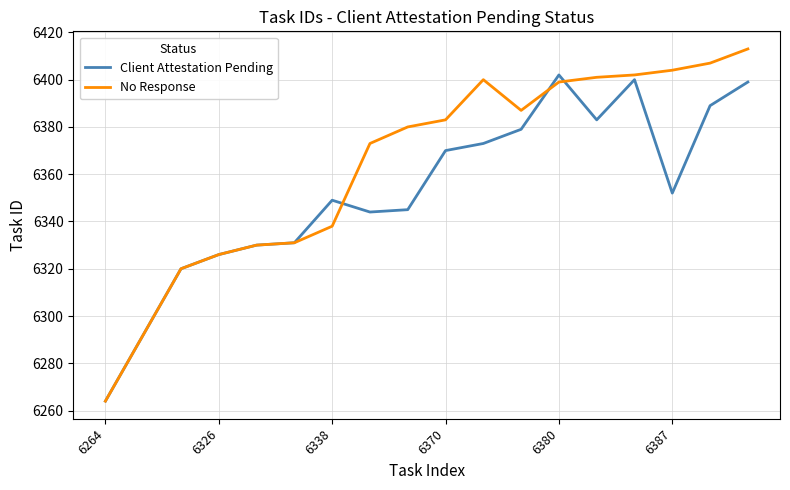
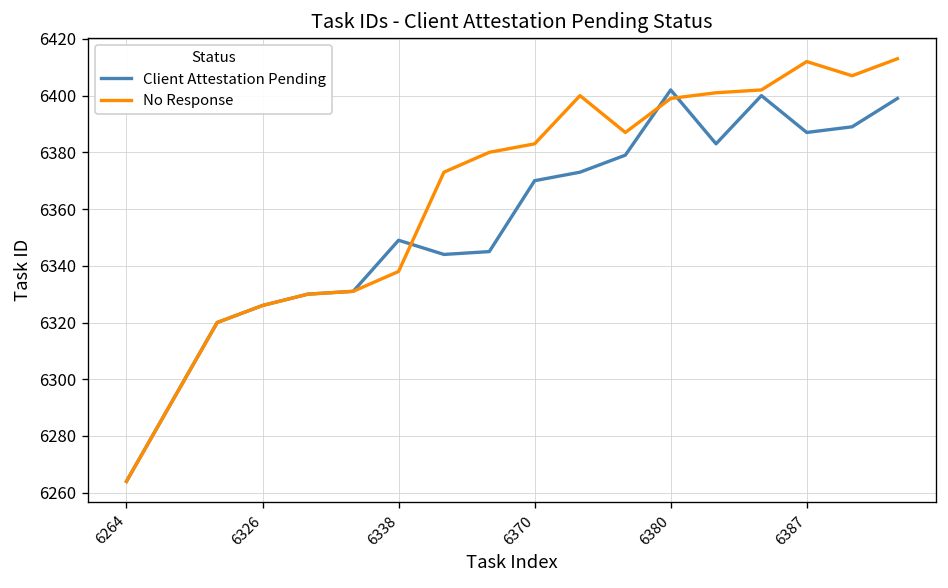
Client Attestation Pending, 6387: 6352 -> 6387
No Response, 6387: 6404 -> 6412
